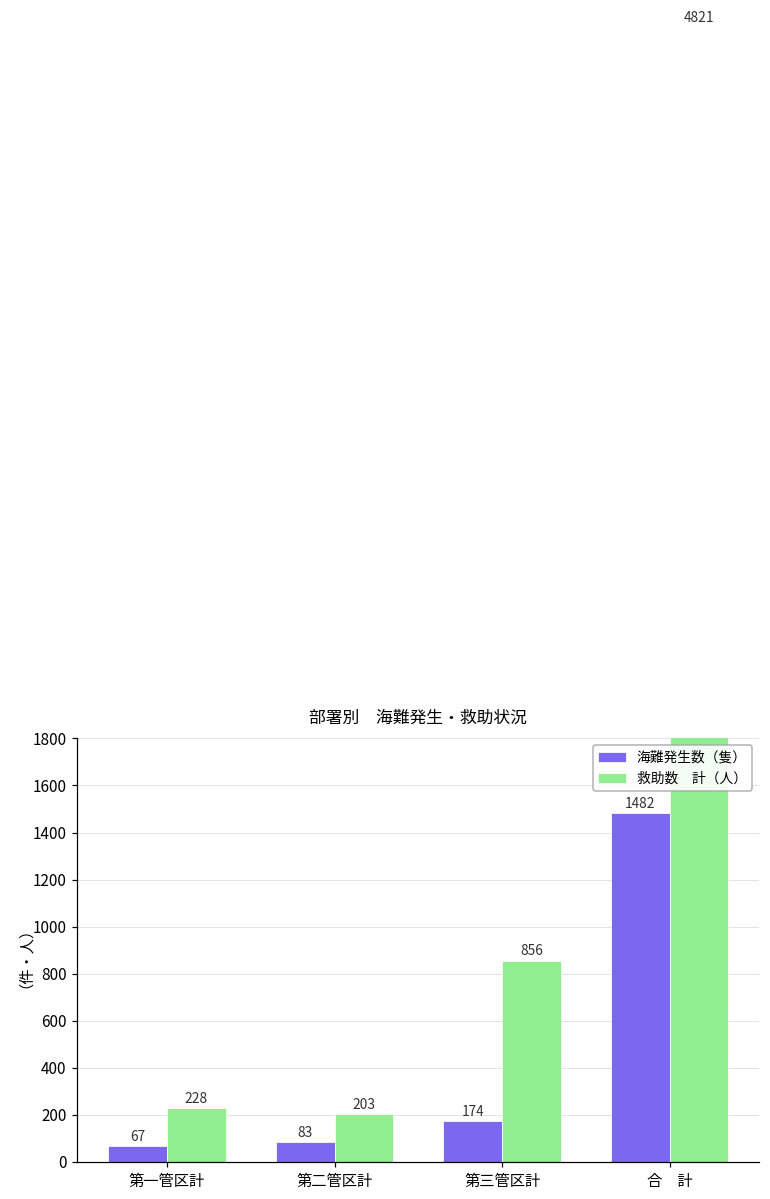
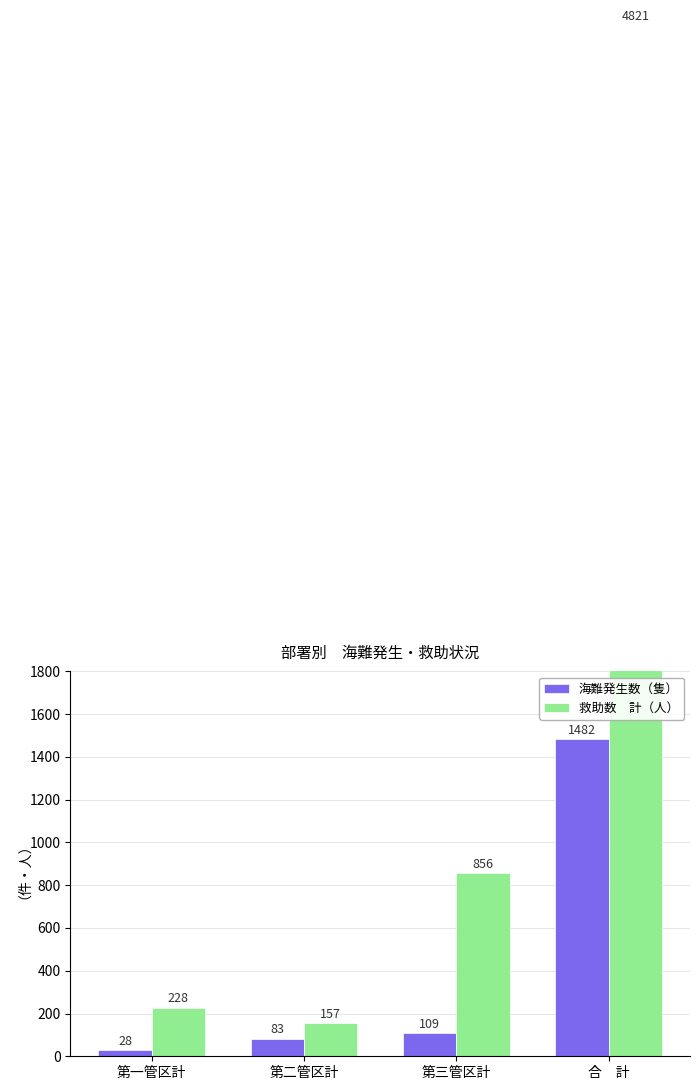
海難発生数（隻）, 第一管区計: 67 -> 28
救助数 計（人）, 第二管区計: 203 -> 157
海難発生数（隻）, 第三管区計: 174 -> 109
